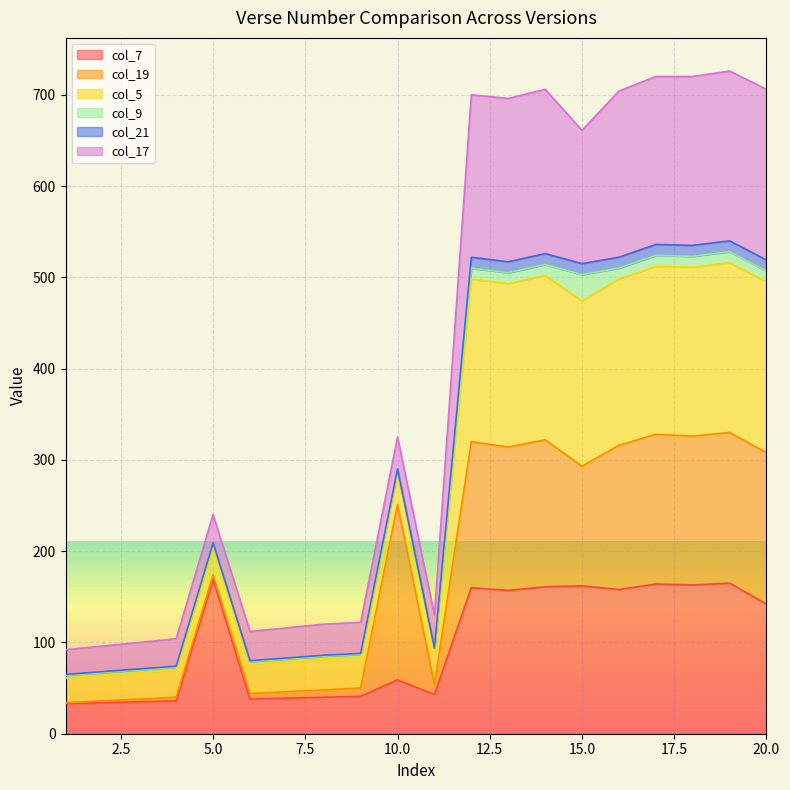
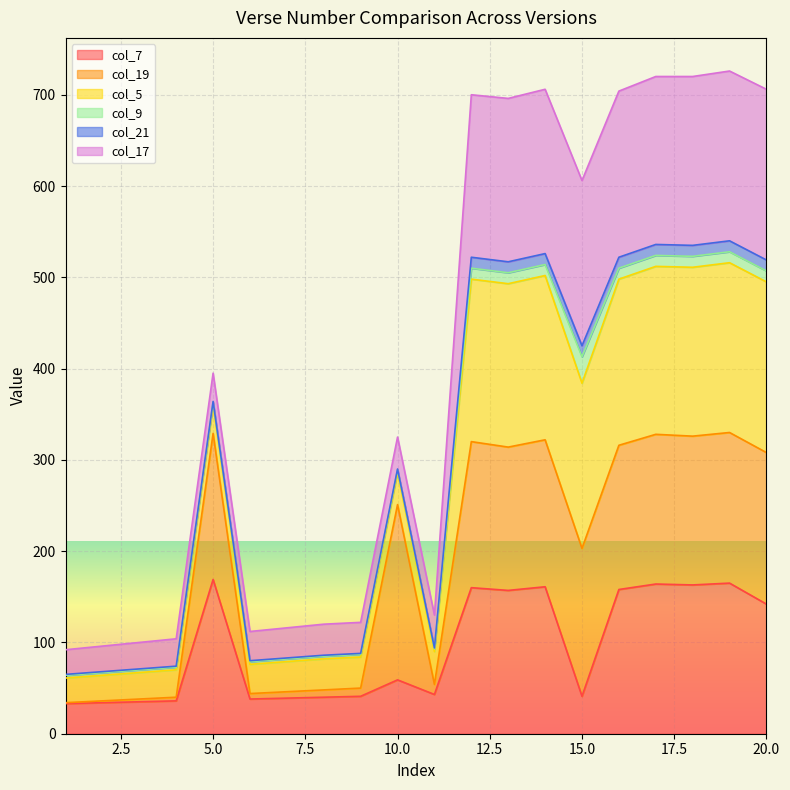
col_19, 5.0: 10 -> 160
col_7, 15.0: 160 -> 40
col_19, 15.0: 130 -> 160
col_17, 15.0: 150 -> 180
